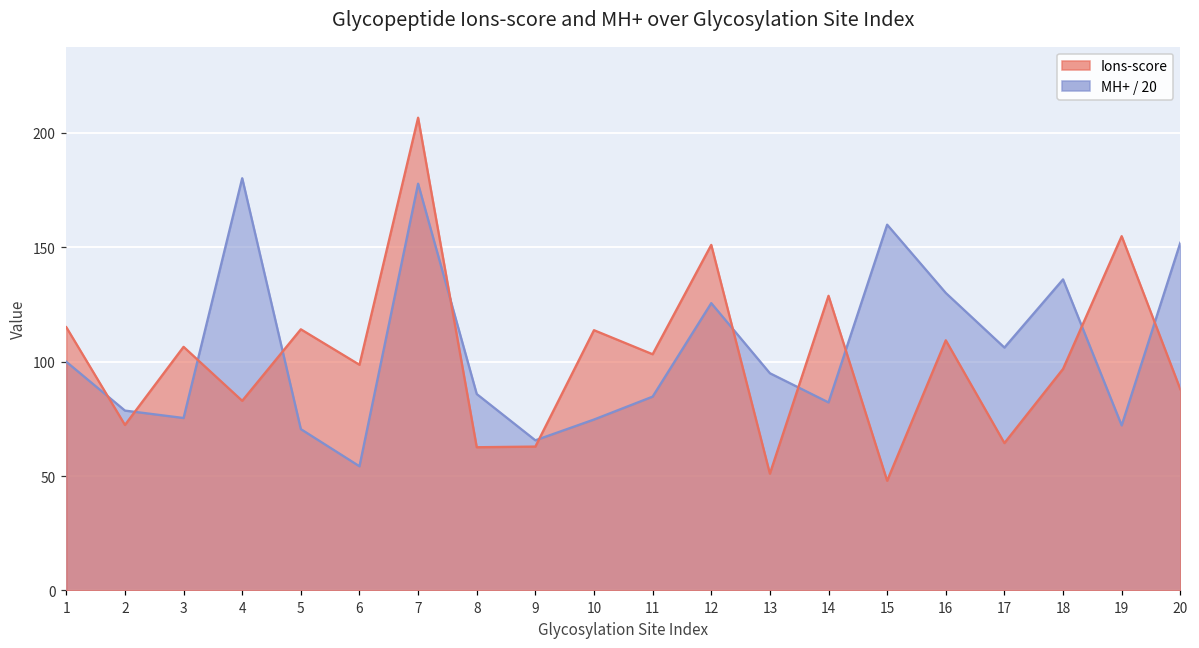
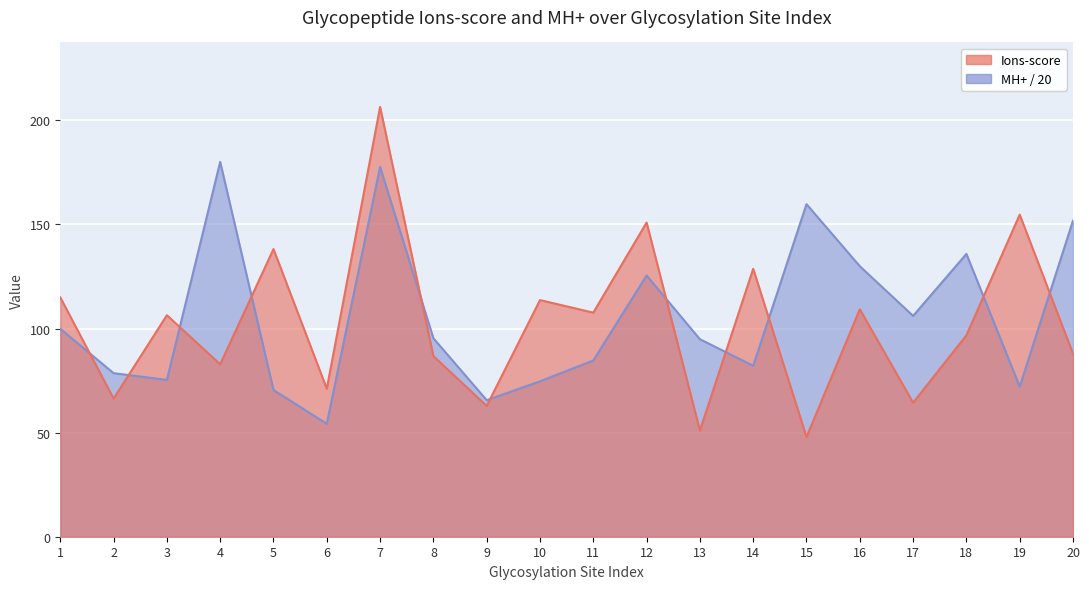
Ions-score, 2: 72 -> 66
Ions-score, 5: 114 -> 138
Ions-score, 6: 99 -> 71
MH+ / 20, 8: 86 -> 95
Ions-score, 8: 63 -> 87
Ions-score, 11: 103 -> 108
